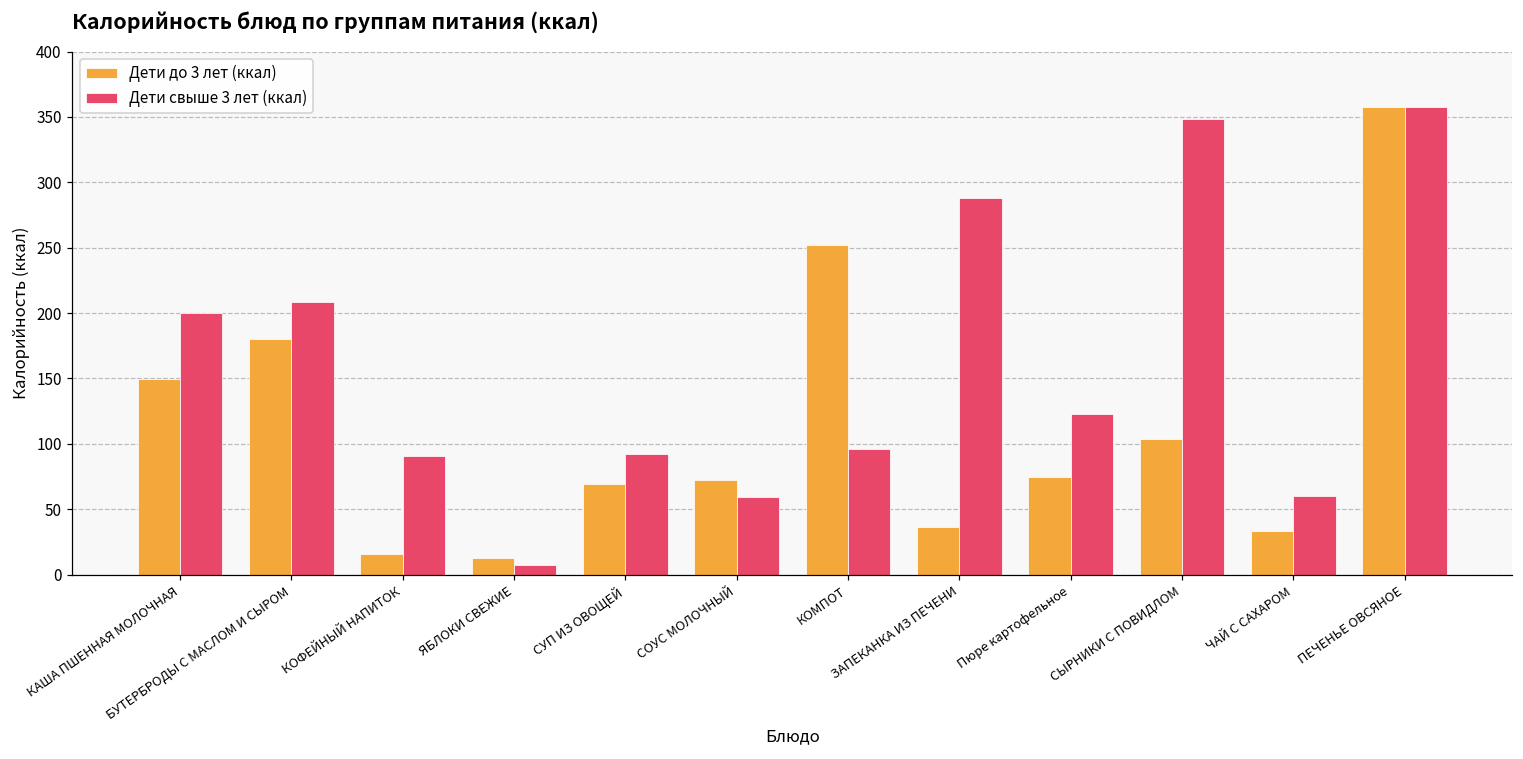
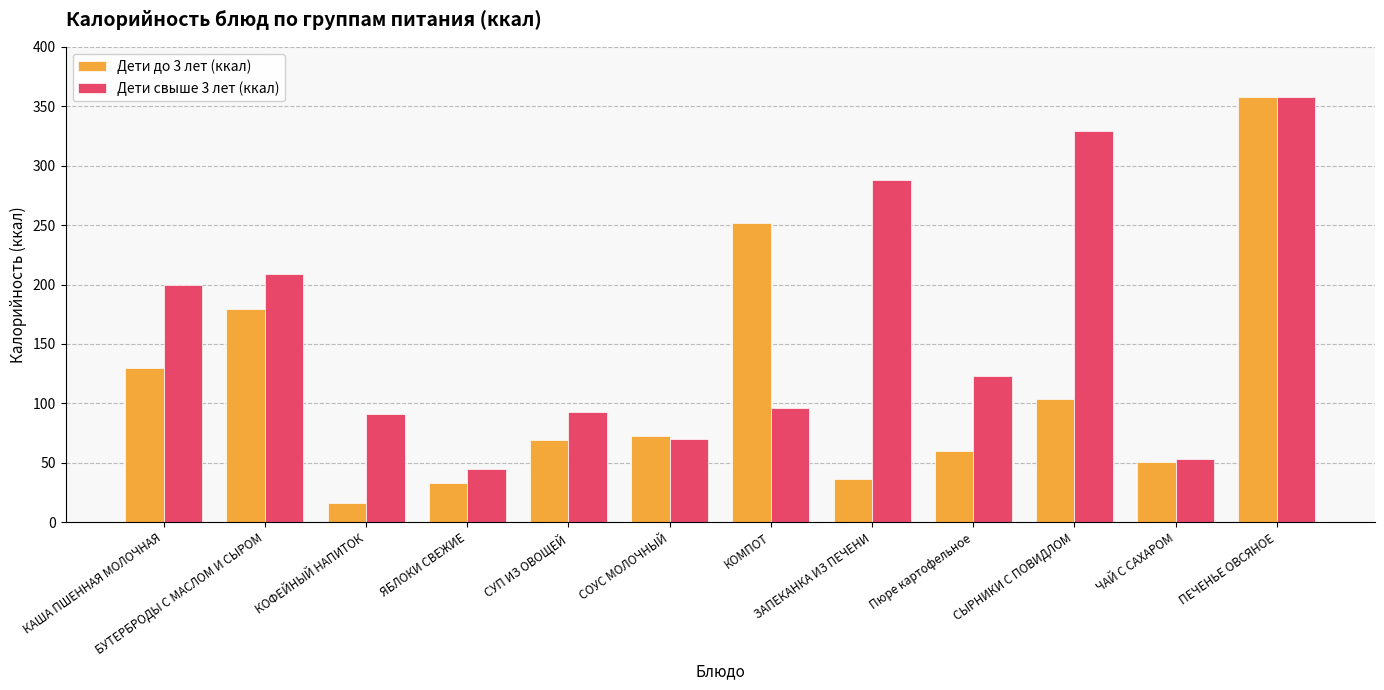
Дети до 3 лет (ккал), КАША ПШЕННАЯ МОЛОЧНАЯ: 150 -> 129
Дети до 3 лет (ккал), ЯБЛОКИ СВЕЖИЕ: 13 -> 33
Дети свыше 3 лет (ккал), ЯБЛОКИ СВЕЖИЕ: 7 -> 45
Дети свыше 3 лет (ккал), СОУС МОЛОЧНЫЙ: 59 -> 70
Дети до 3 лет (ккал), Пюре картофельное: 75 -> 60
Дети свыше 3 лет (ккал), СЫРНИКИ С ПОВИДЛОМ: 348 -> 329
Дети до 3 лет (ккал), ЧАЙ С САХАРОМ: 33 -> 51
Дети свыше 3 лет (ккал), ЧАЙ С САХАРОМ: 60 -> 53
